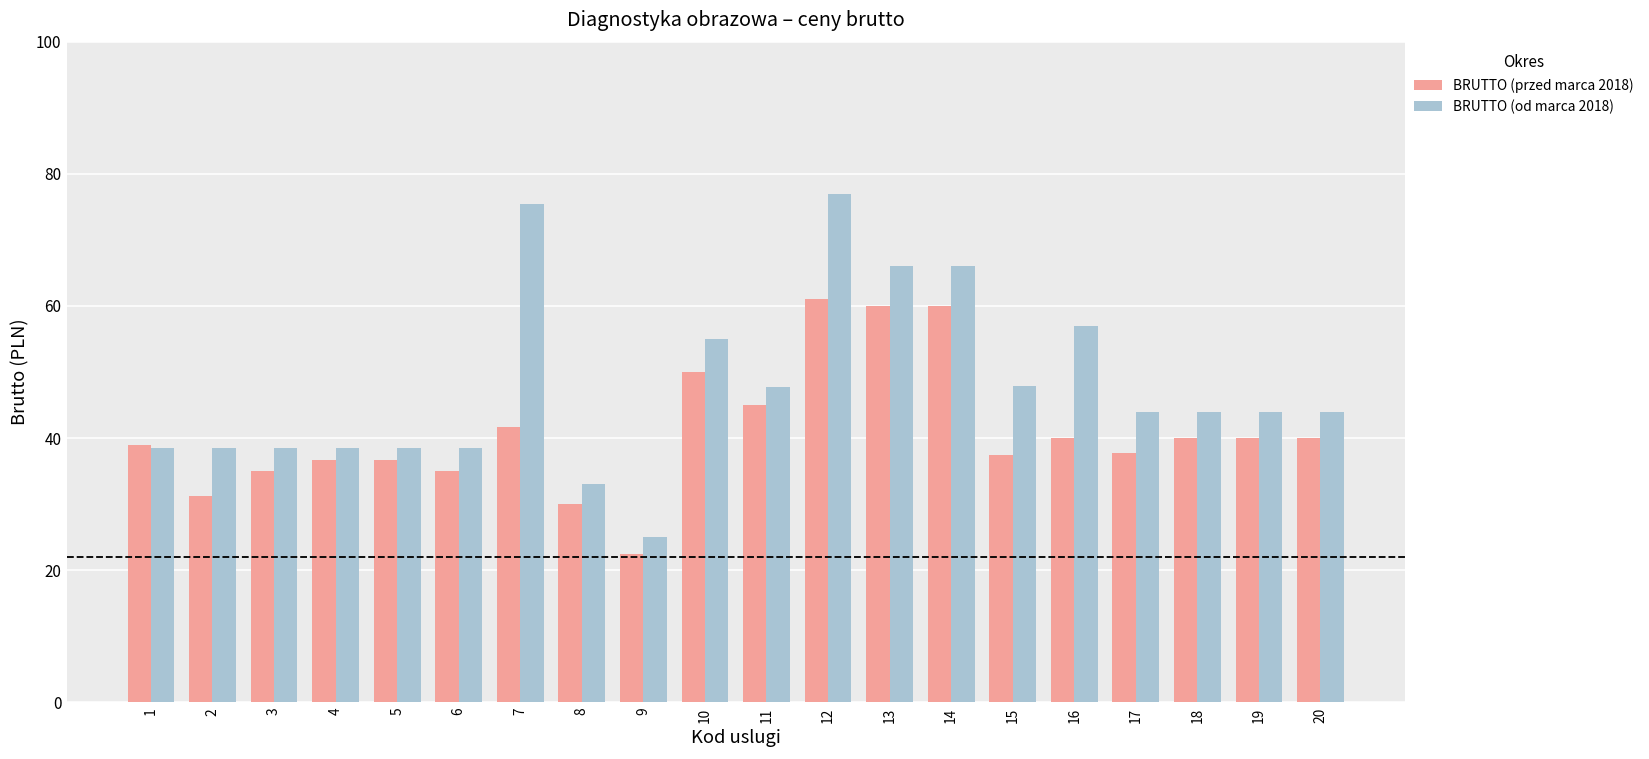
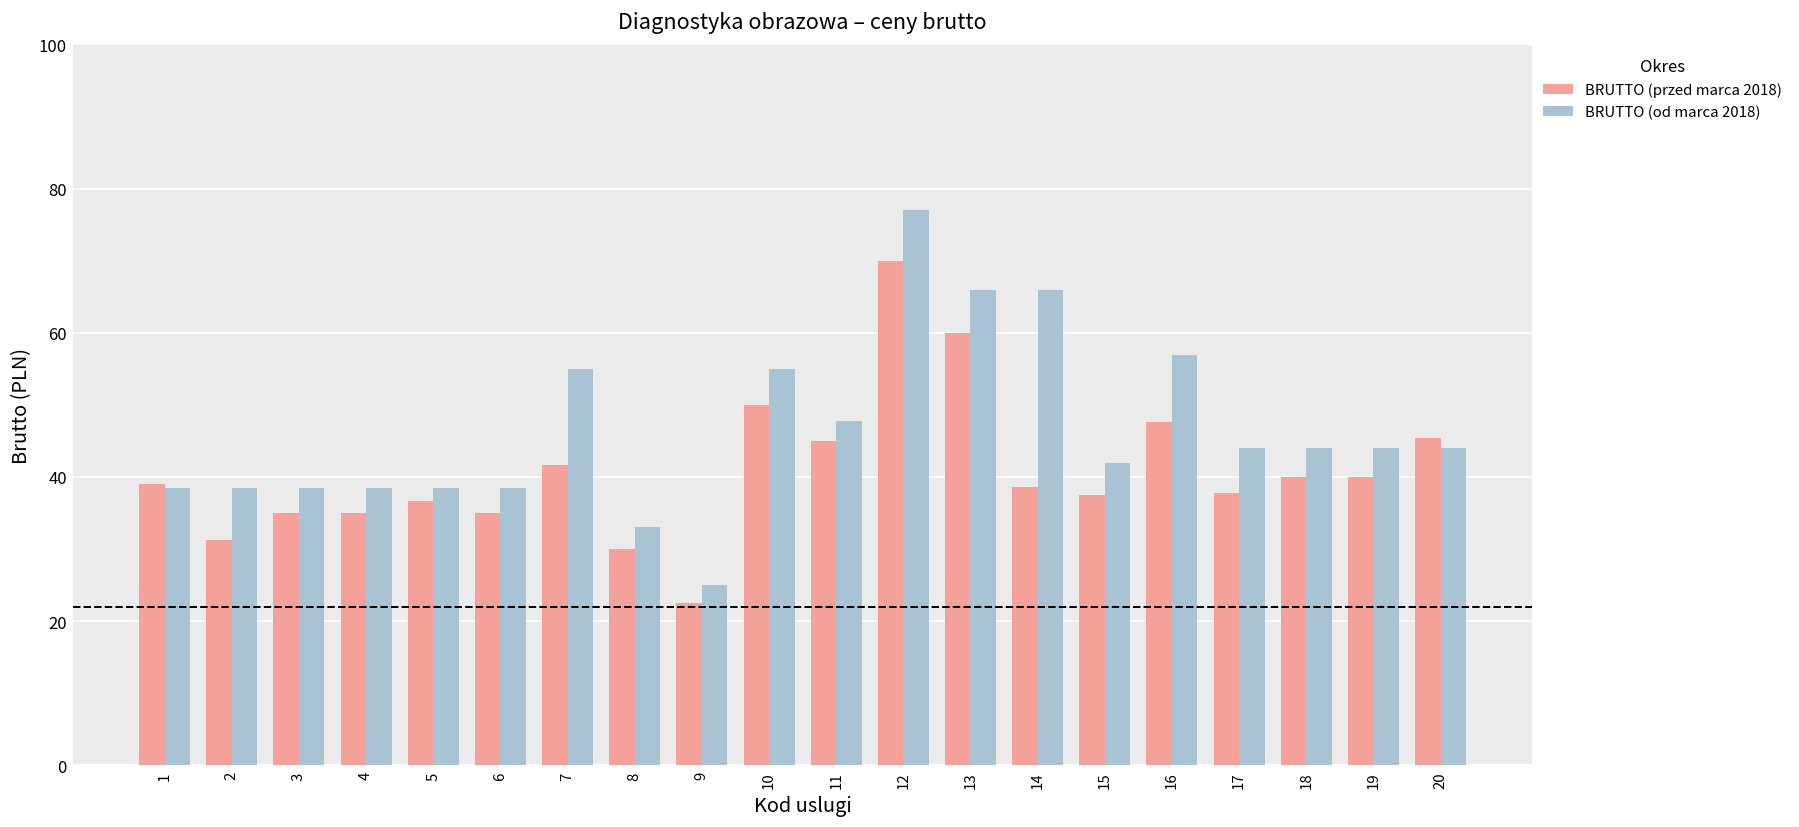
BRUTTO (przed marca 2018), 4: 37 -> 35
BRUTTO (od marca 2018), 7: 75 -> 55
BRUTTO (przed marca 2018), 12: 61 -> 70
BRUTTO (przed marca 2018), 14: 60 -> 39
BRUTTO (od marca 2018), 15: 48 -> 42
BRUTTO (przed marca 2018), 16: 40 -> 48
BRUTTO (przed marca 2018), 20: 40 -> 45
